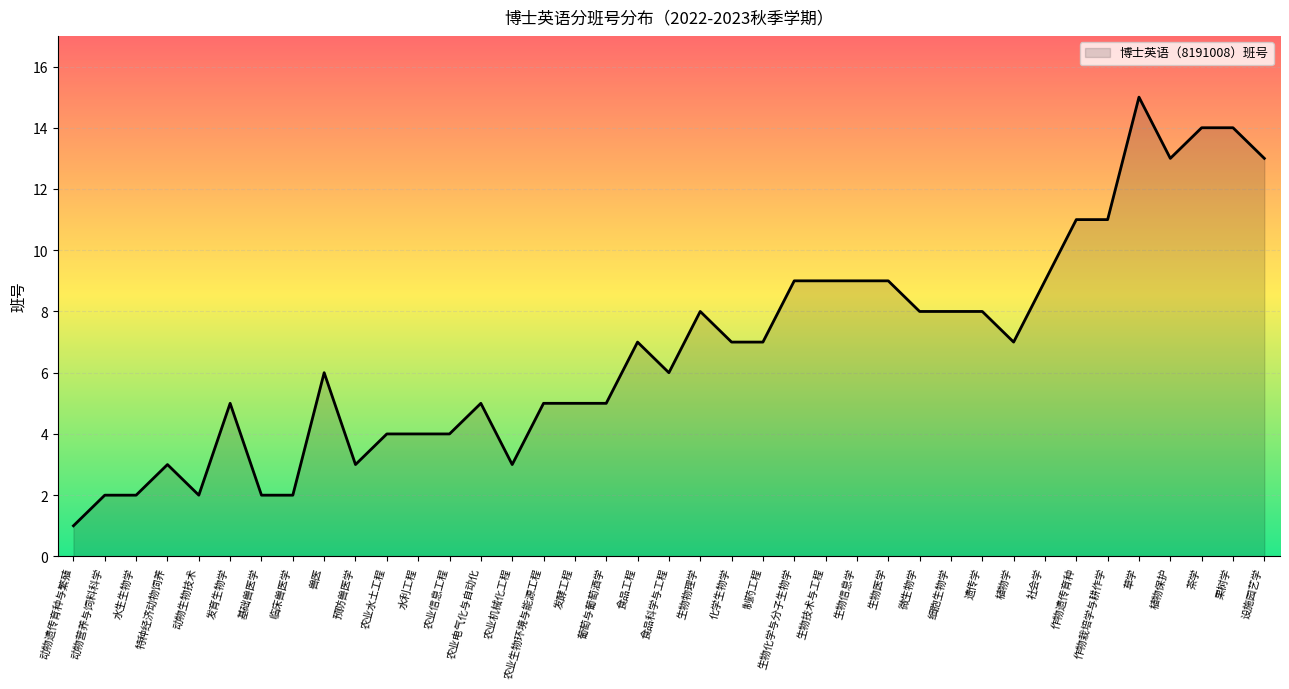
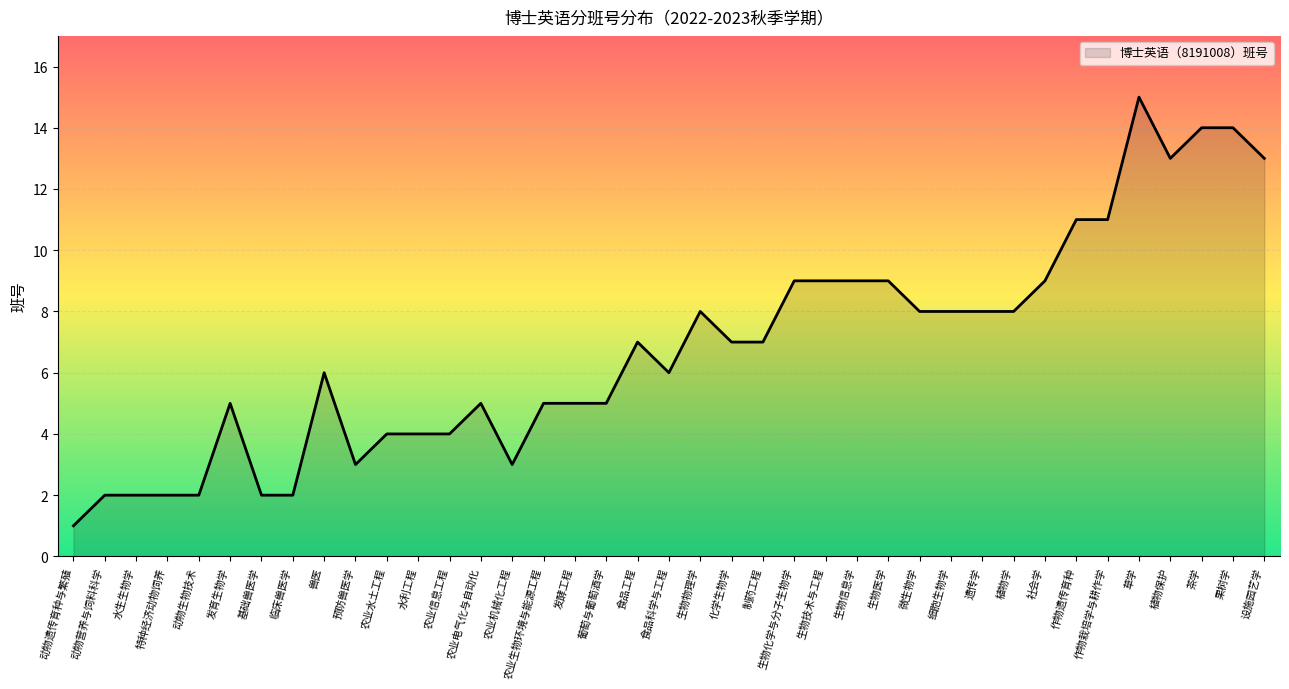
特种经济动物饲养: 3 -> 2
植物学: 7 -> 8
